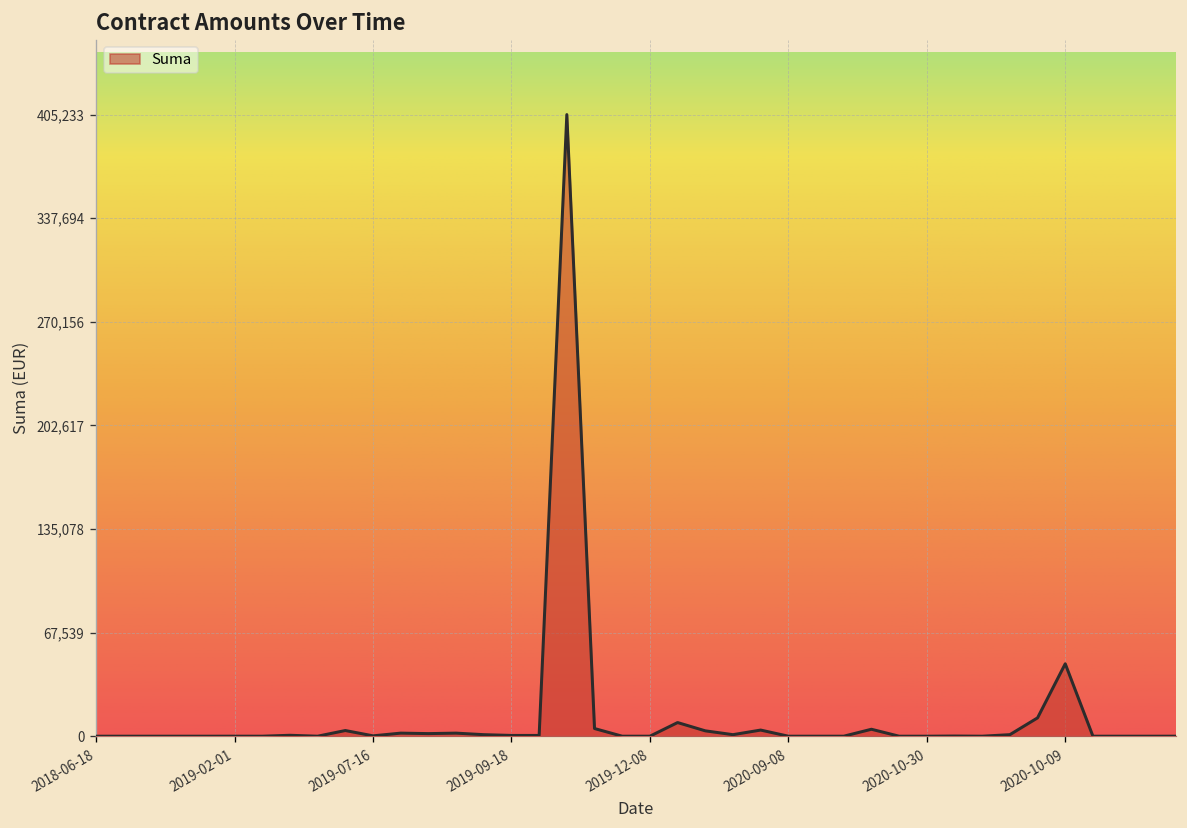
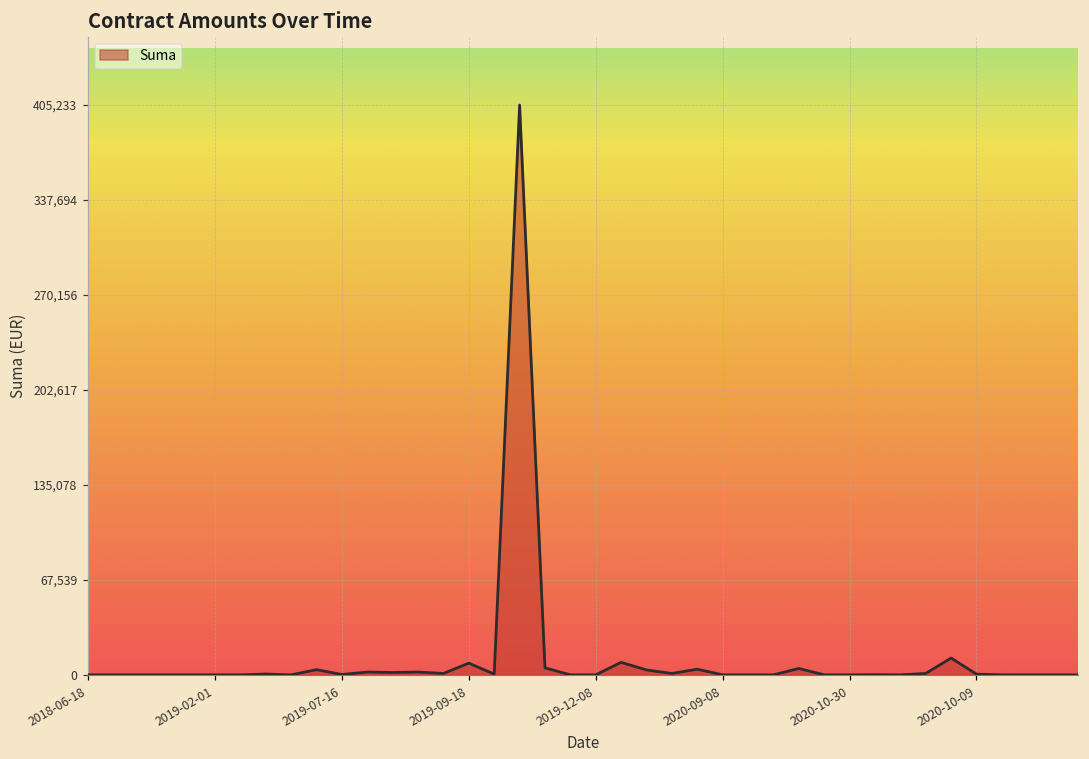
2019-09-18: 1,000 -> 8,000
2020-10-09: 47,000 -> 1,000
